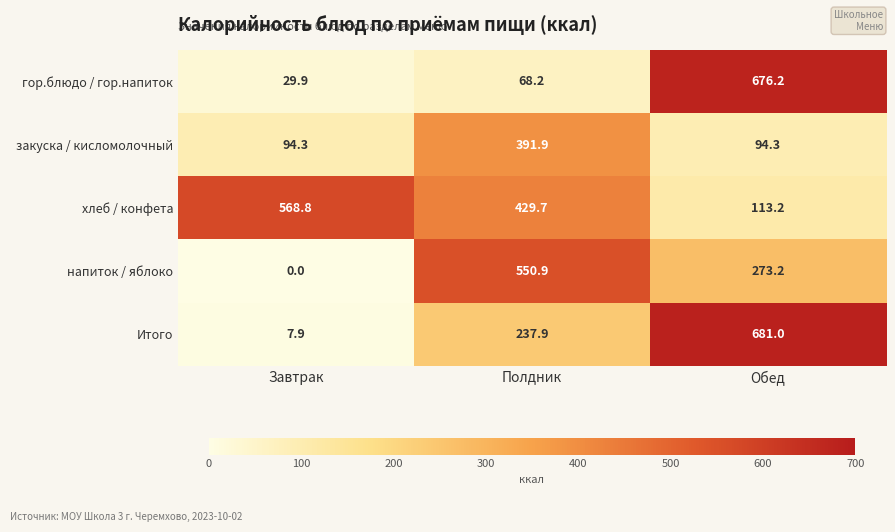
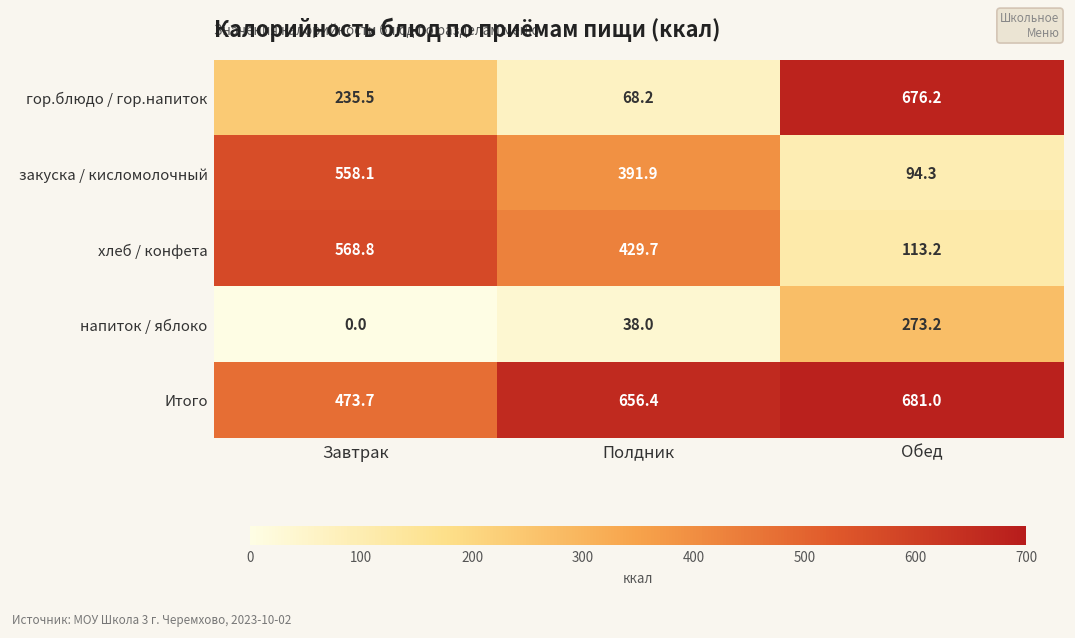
гор.блюдо / гор.напиток, Завтрак: 29.9 -> 235.5
закуска / кисломолочный, Завтрак: 94.3 -> 558.1
напиток / яблоко, Полдник: 550.9 -> 38.0
Итого, Завтрак: 7.9 -> 473.7
Итого, Полдник: 237.9 -> 656.4
